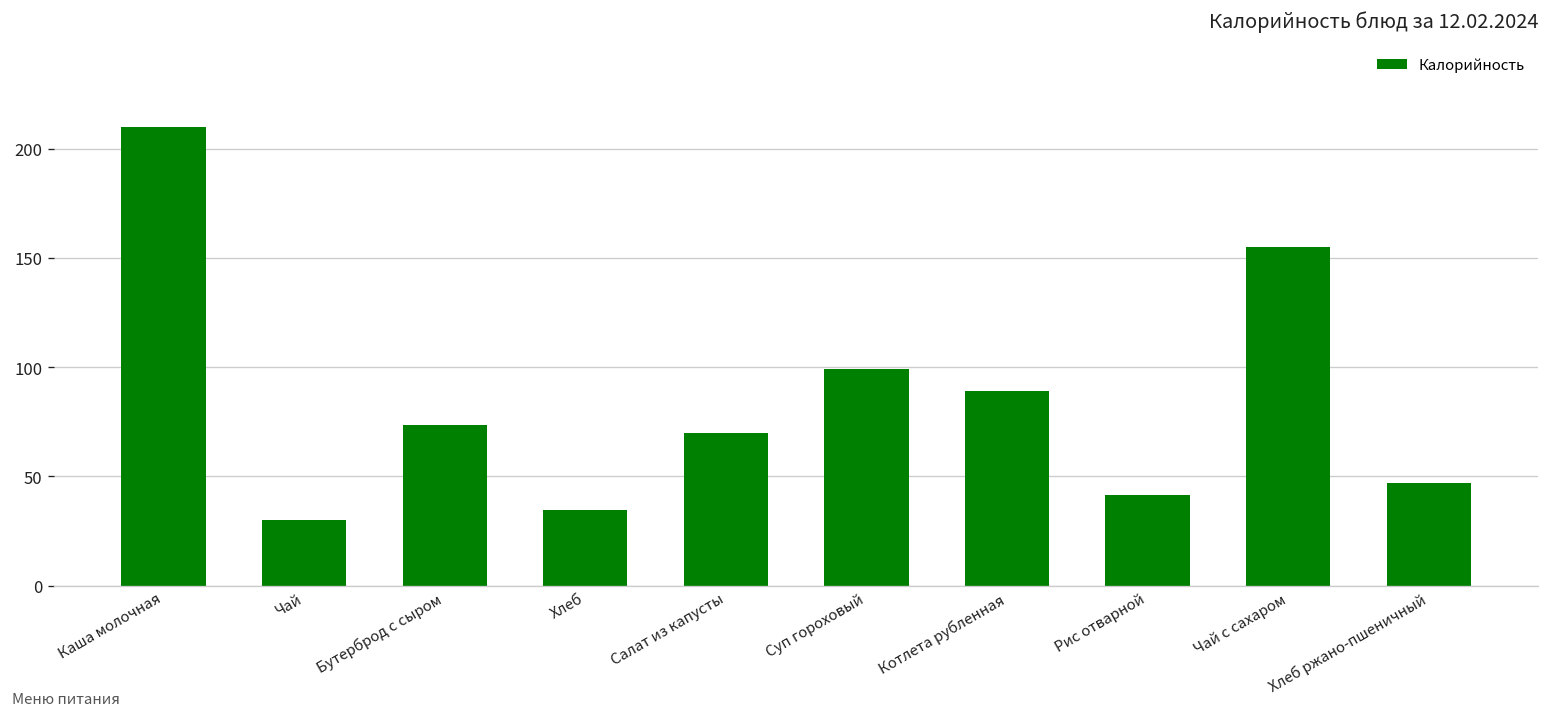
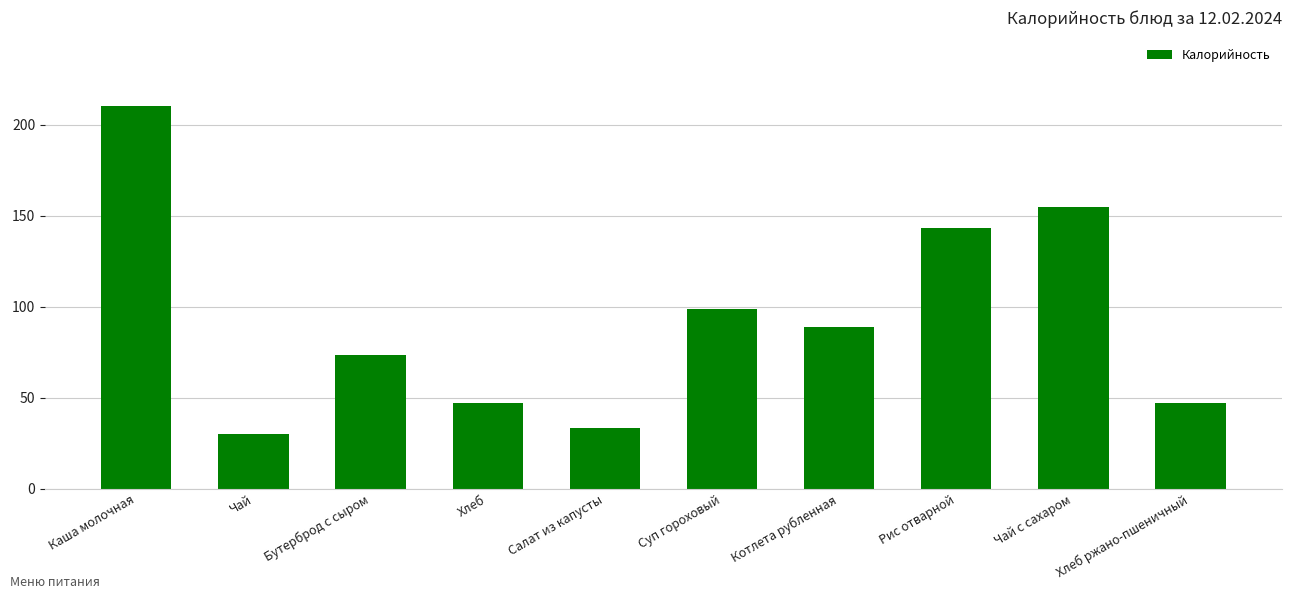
Хлеб: 35 -> 47
Салат из капусты: 70 -> 33
Рис отварной: 41 -> 143
